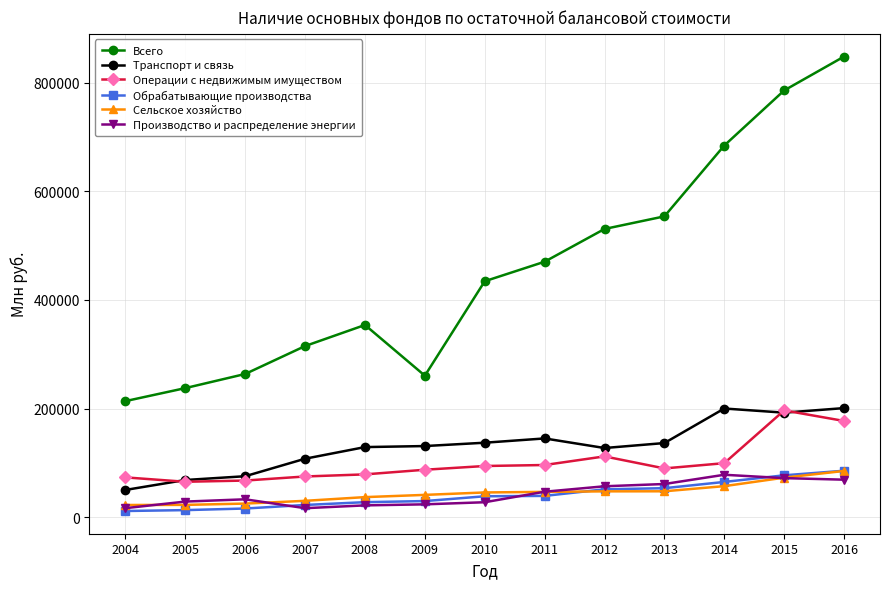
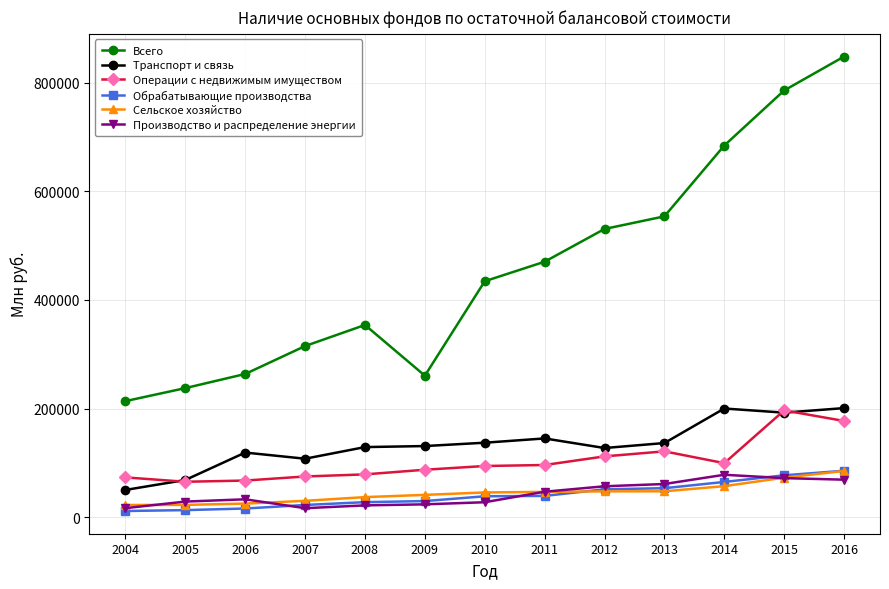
Транспорт и связь, 2006: 80000 -> 120000
Операции с недвижимым имуществом, 2013: 90000 -> 120000
